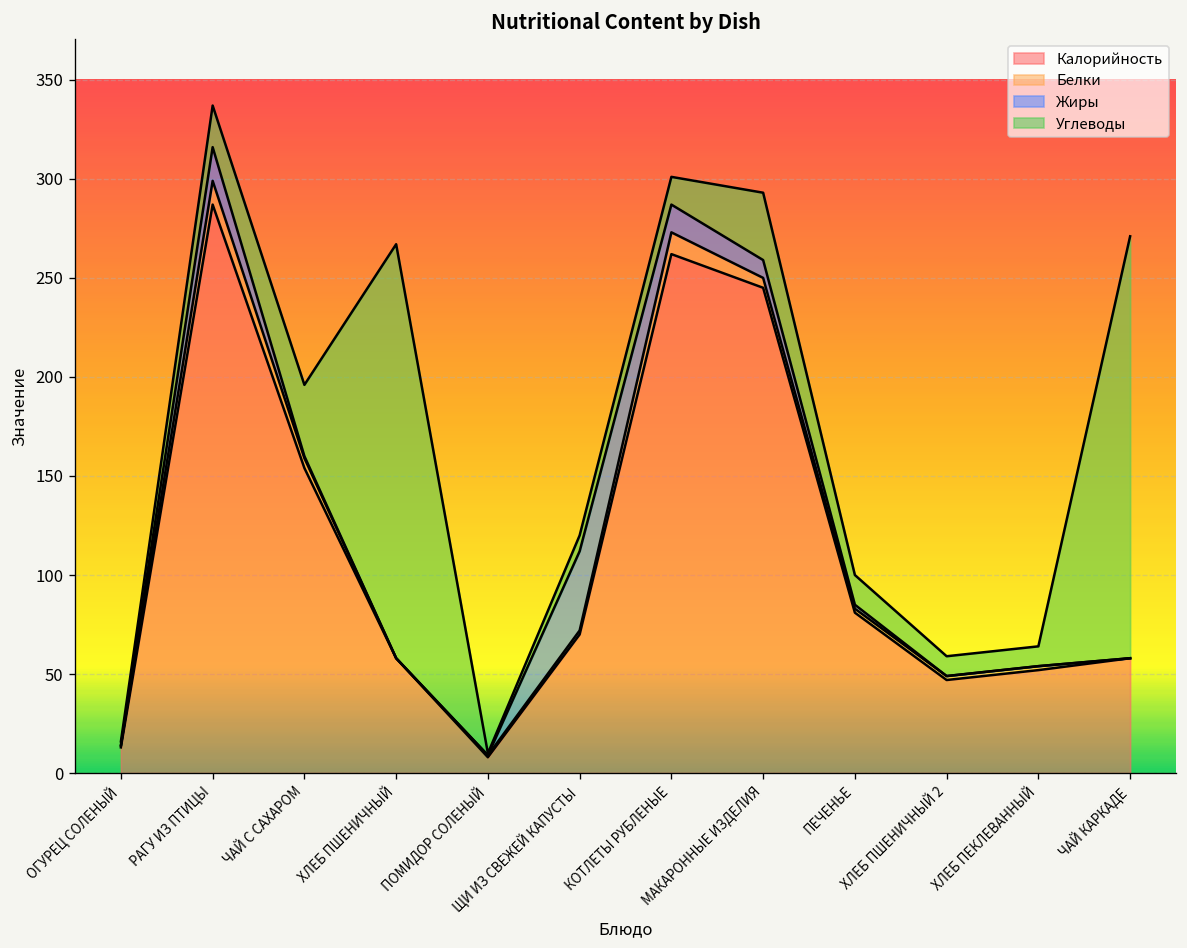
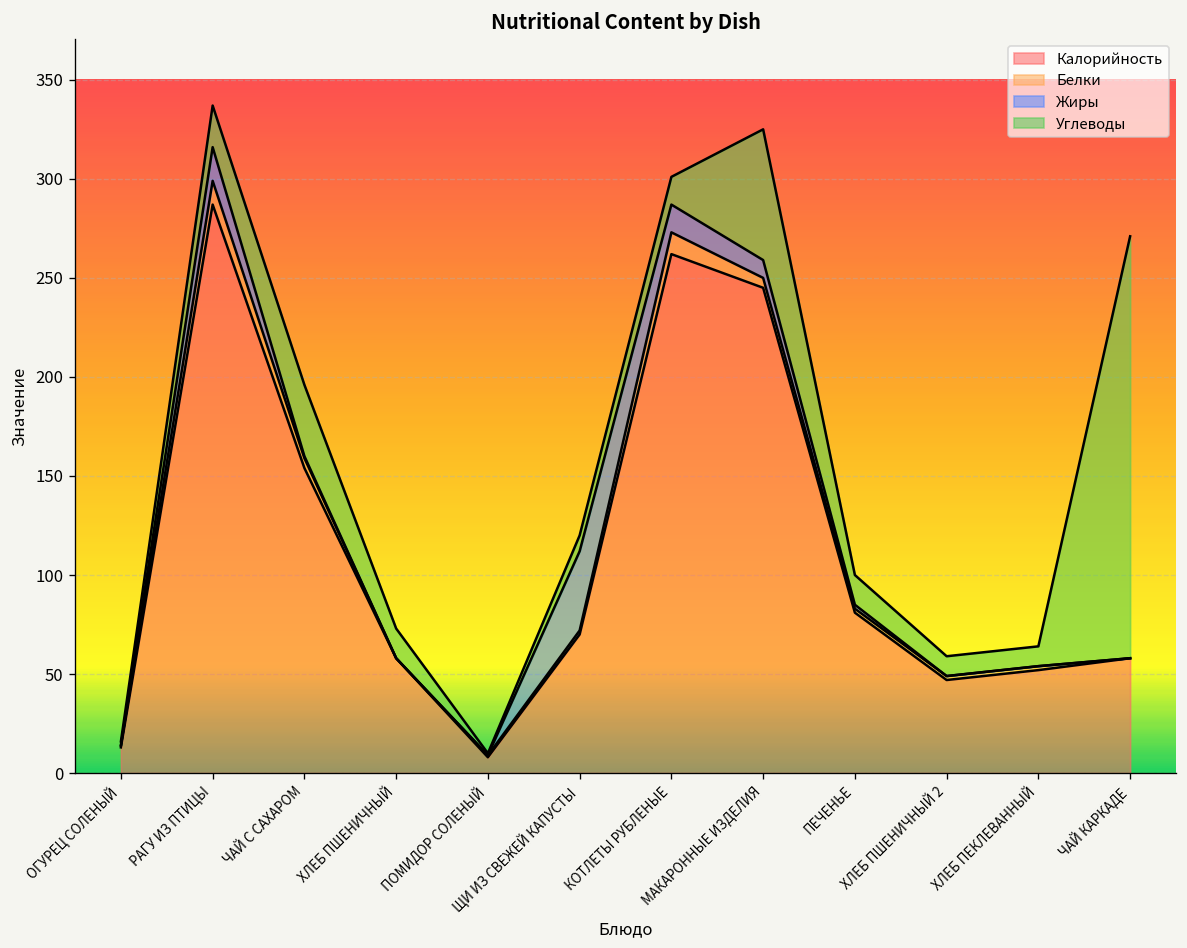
Углеводы, ХЛЕБ ПШЕНИЧНЫЙ: 209 -> 15
Углеводы, МАКАРОННЫЕ ИЗДЕЛИЯ: 34 -> 66
